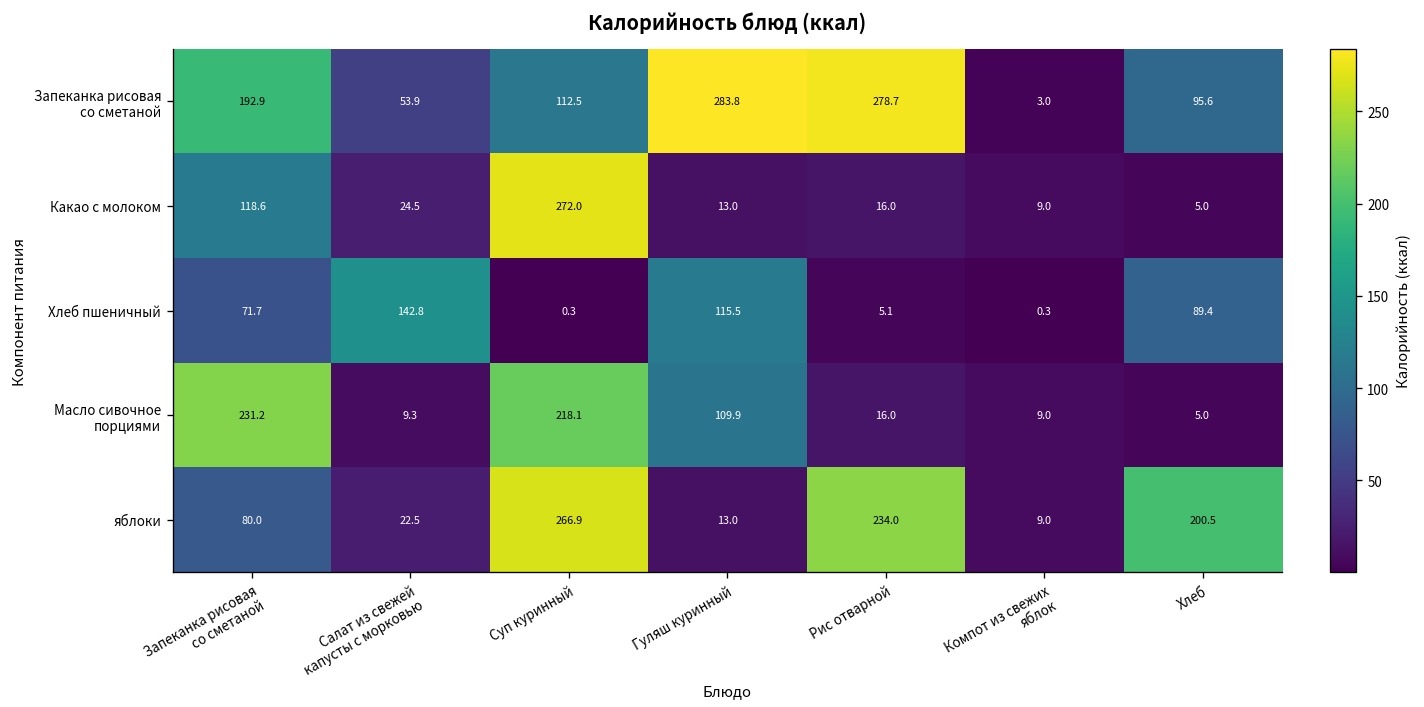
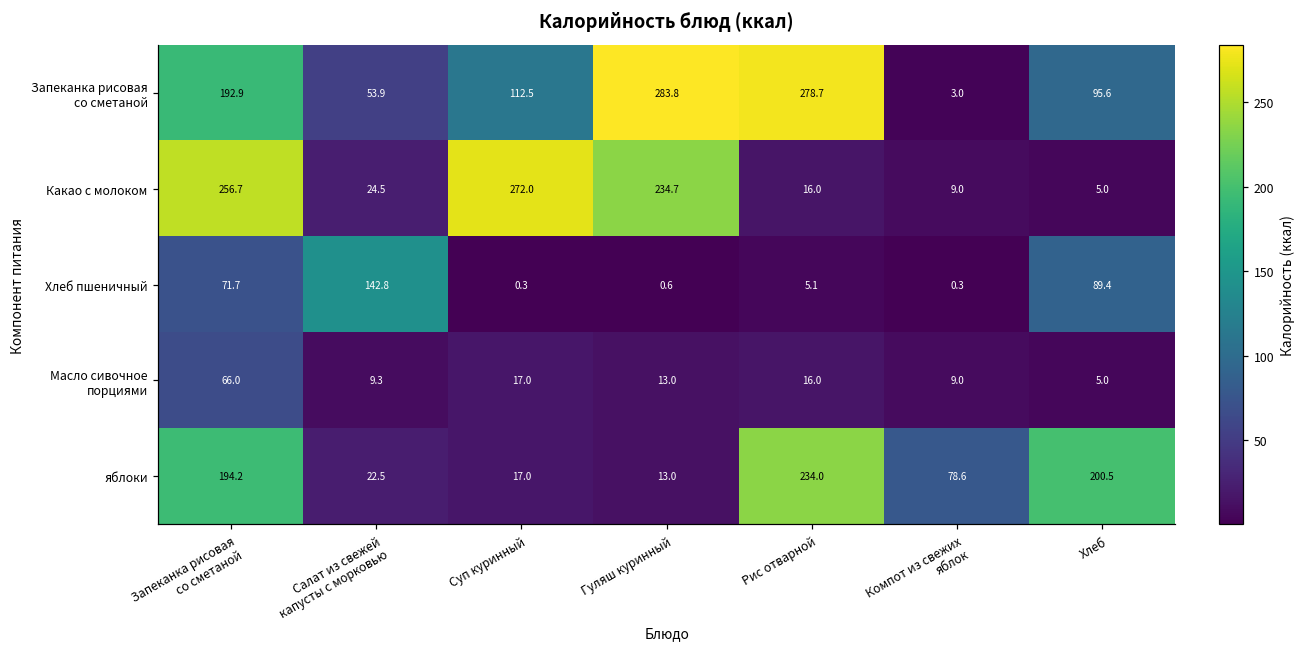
Какао с молоком, Запеканка рисовая со сметаной: 118.6 -> 256.7
Какао с молоком, Гуляш куринный: 13.0 -> 234.7
Хлеб пшеничный, Гуляш куринный: 115.5 -> 0.6
Масло сивочное порциями, Запеканка рисовая со сметаной: 231.2 -> 66.0
Масло сивочное порциями, Суп куринный: 218.1 -> 17.0
Масло сивочное порциями, Гуляш куринный: 109.9 -> 13.0
яблоки, Запеканка рисовая со сметаной: 80.0 -> 194.2
яблоки, Суп куринный: 266.9 -> 17.0
яблоки, Компот из свежих яблок: 9.0 -> 78.6
